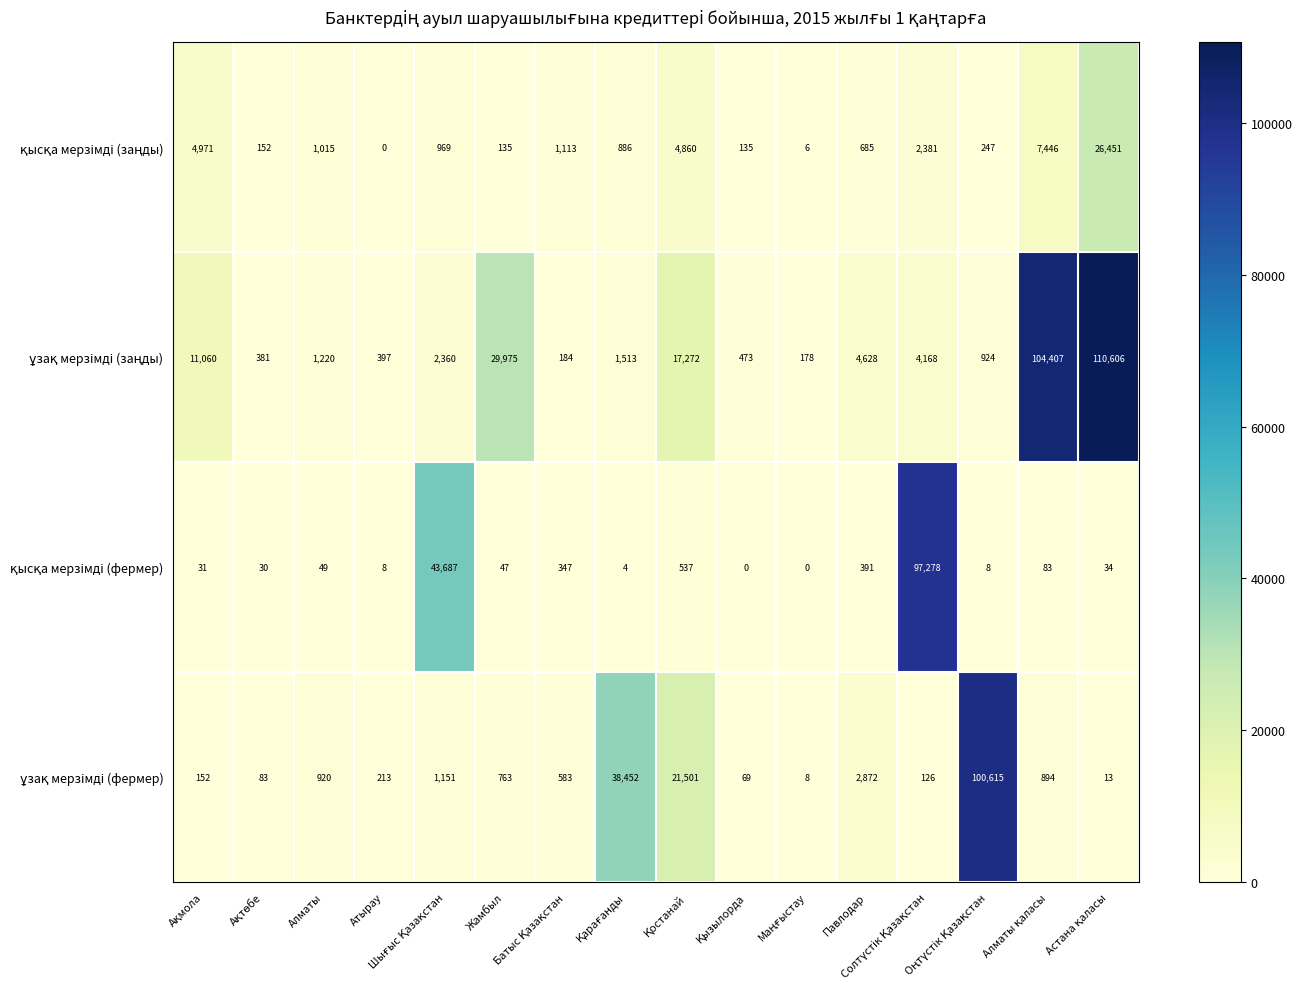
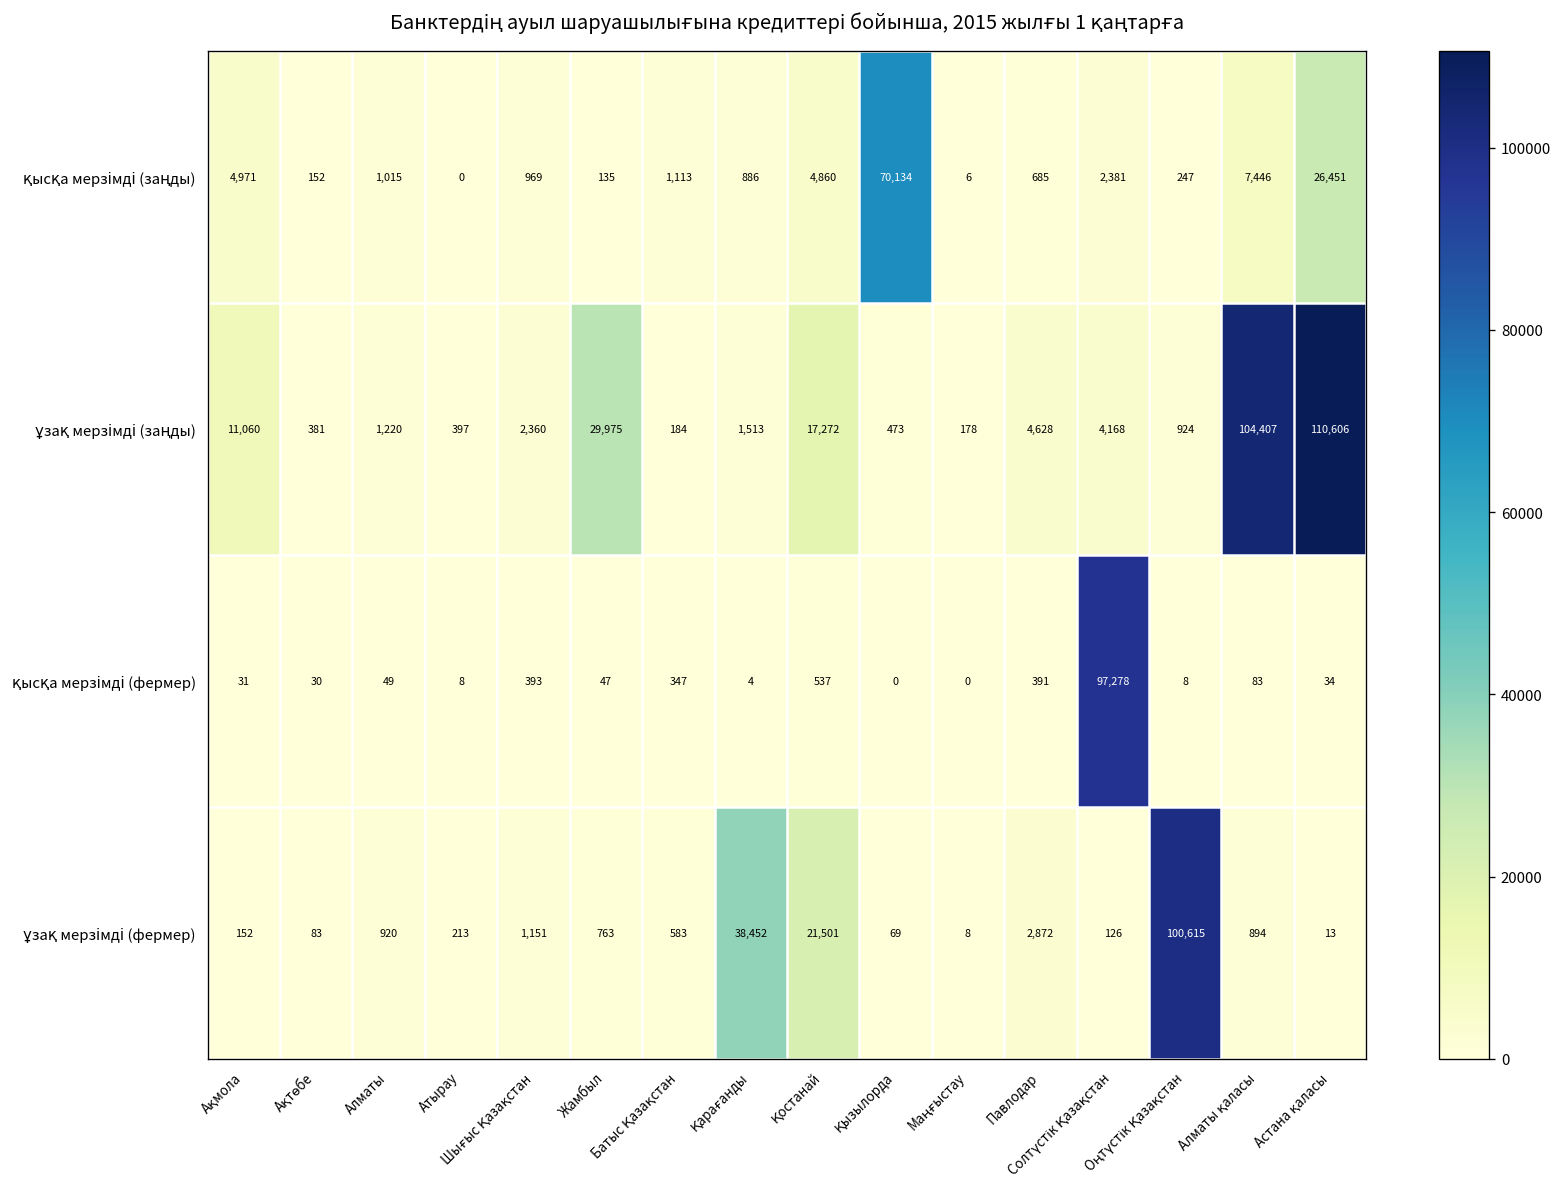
қысқа мерзімді (заңды), Қызылорда: 135 -> 70,134
қысқа мерзімді (фермер), Шығыс Қазақстан: 43,687 -> 393
